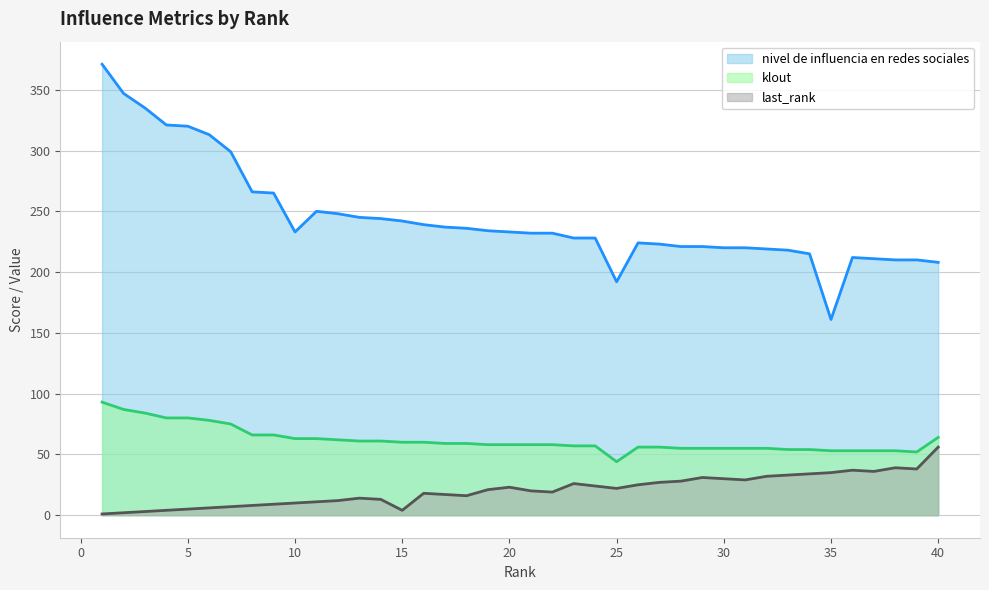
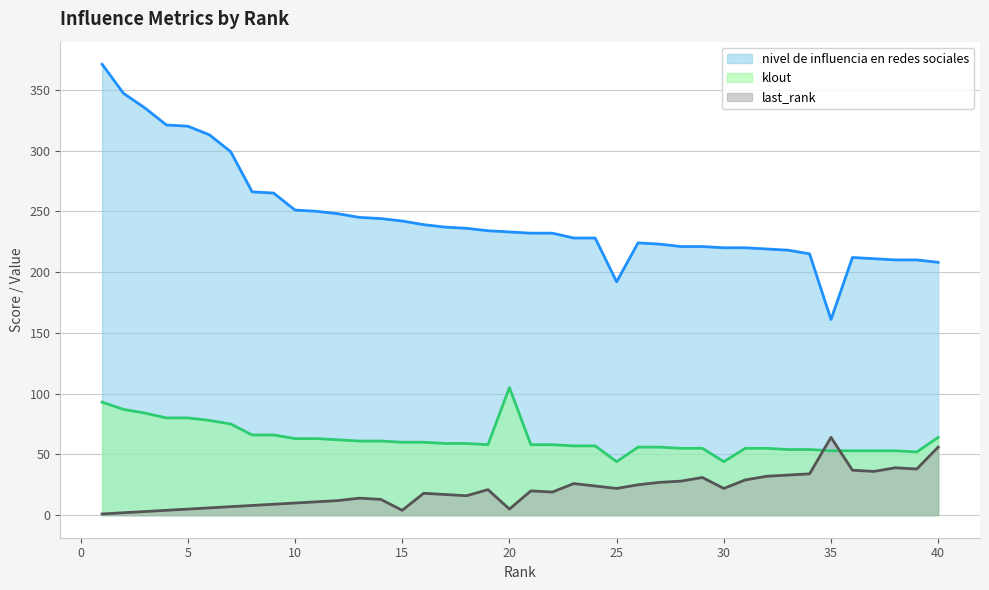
nivel de influencia en redes sociales, 10: 233 -> 251
klout, 20: 58 -> 105
last_rank, 20: 23 -> 5
klout, 30: 55 -> 44
last_rank, 30: 30 -> 22
last_rank, 35: 35 -> 64
